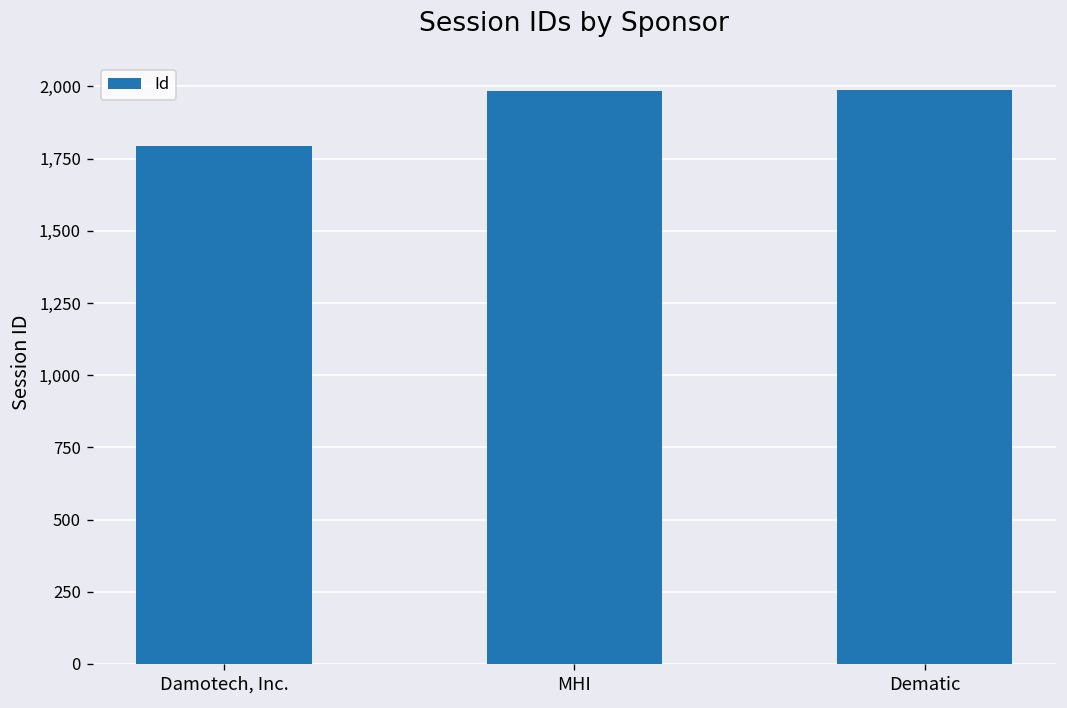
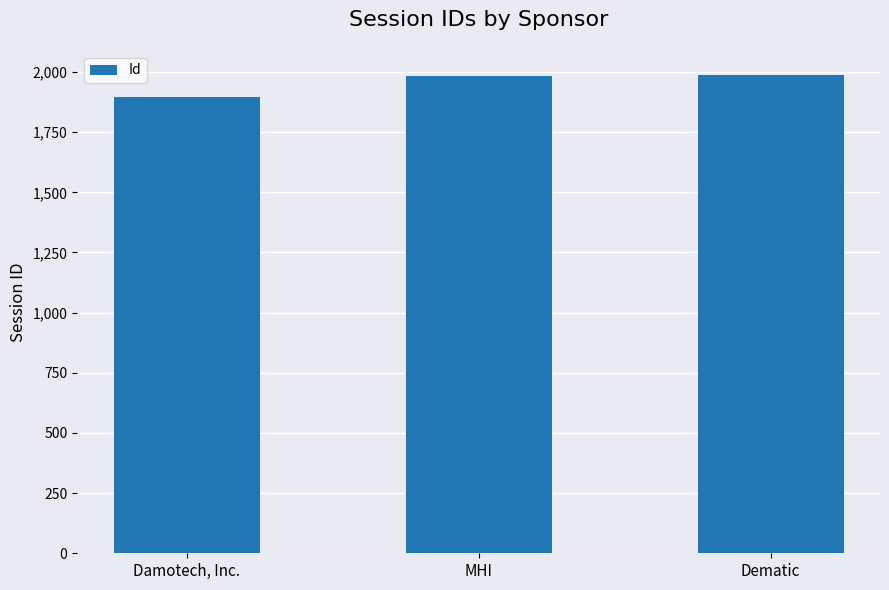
Damotech, Inc.: 1,790 -> 1,900
